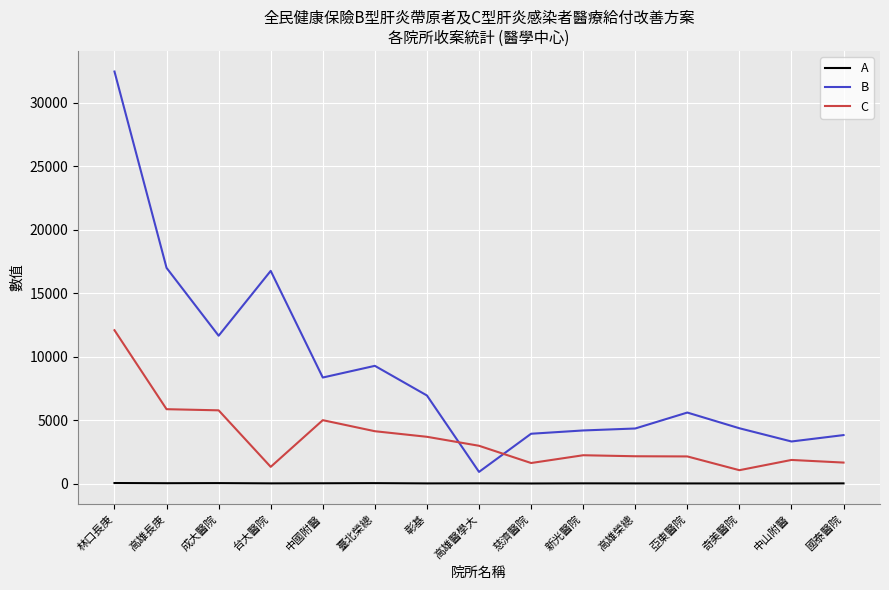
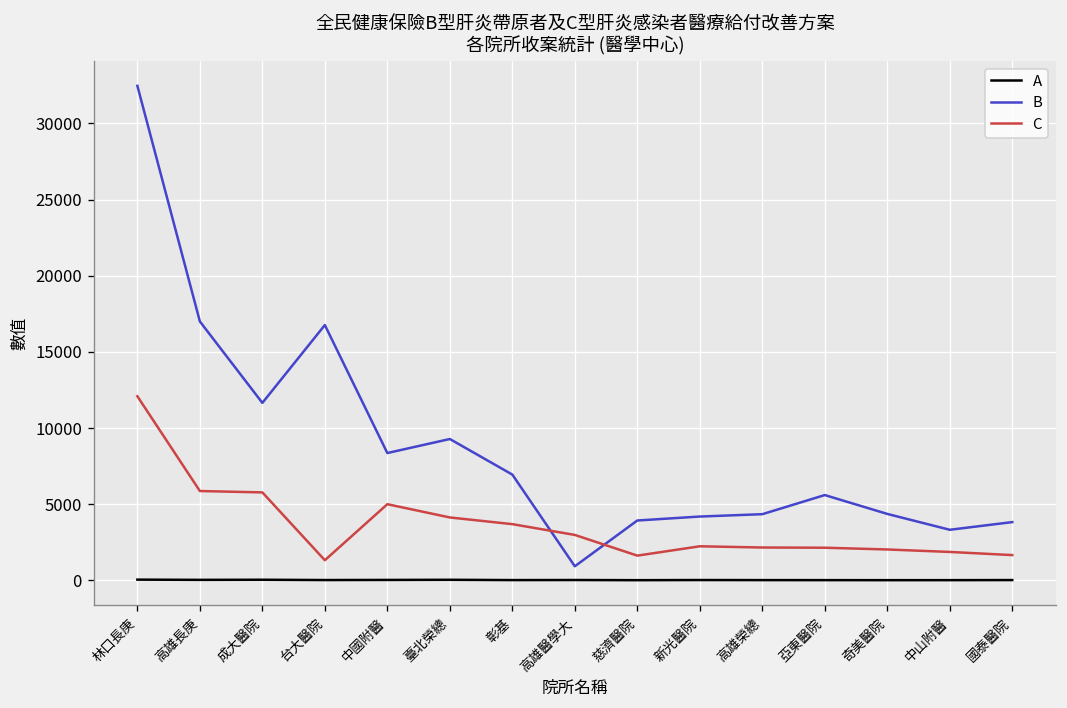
C, 奇美醫院: 1100 -> 2000
